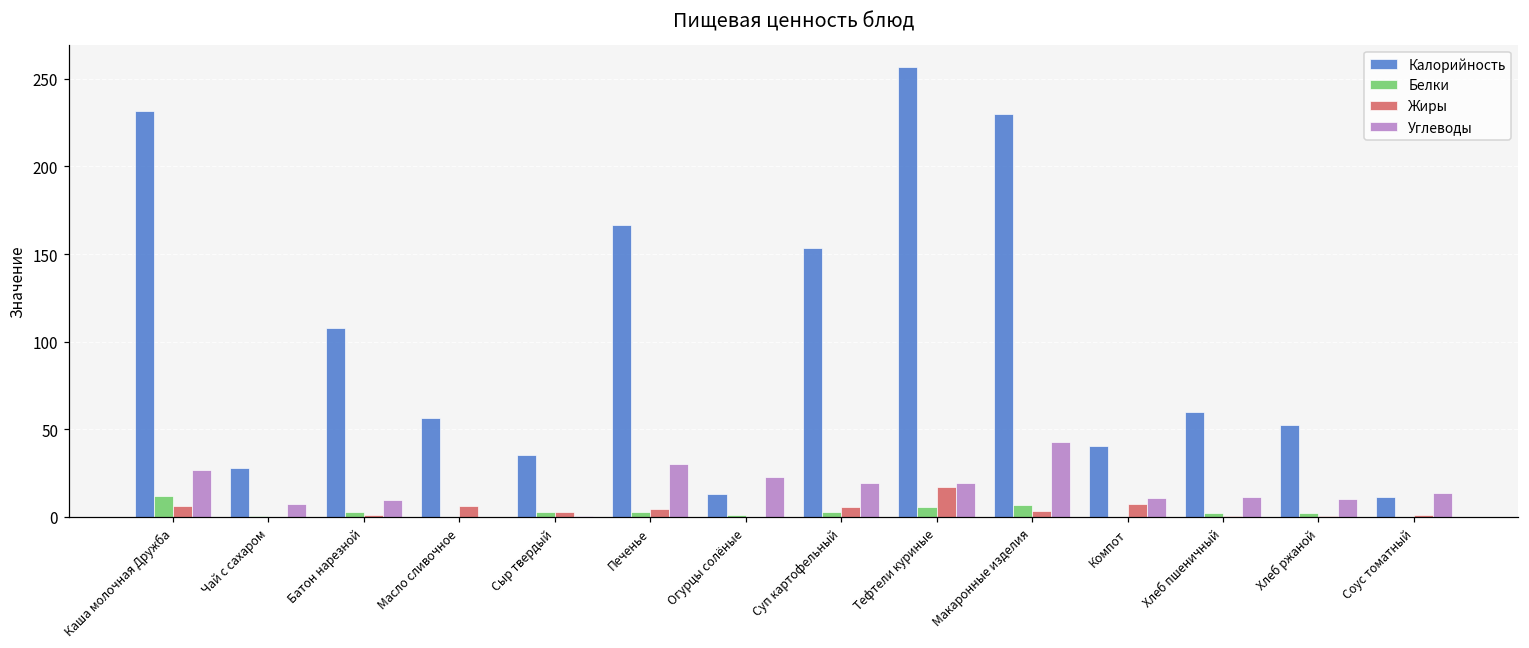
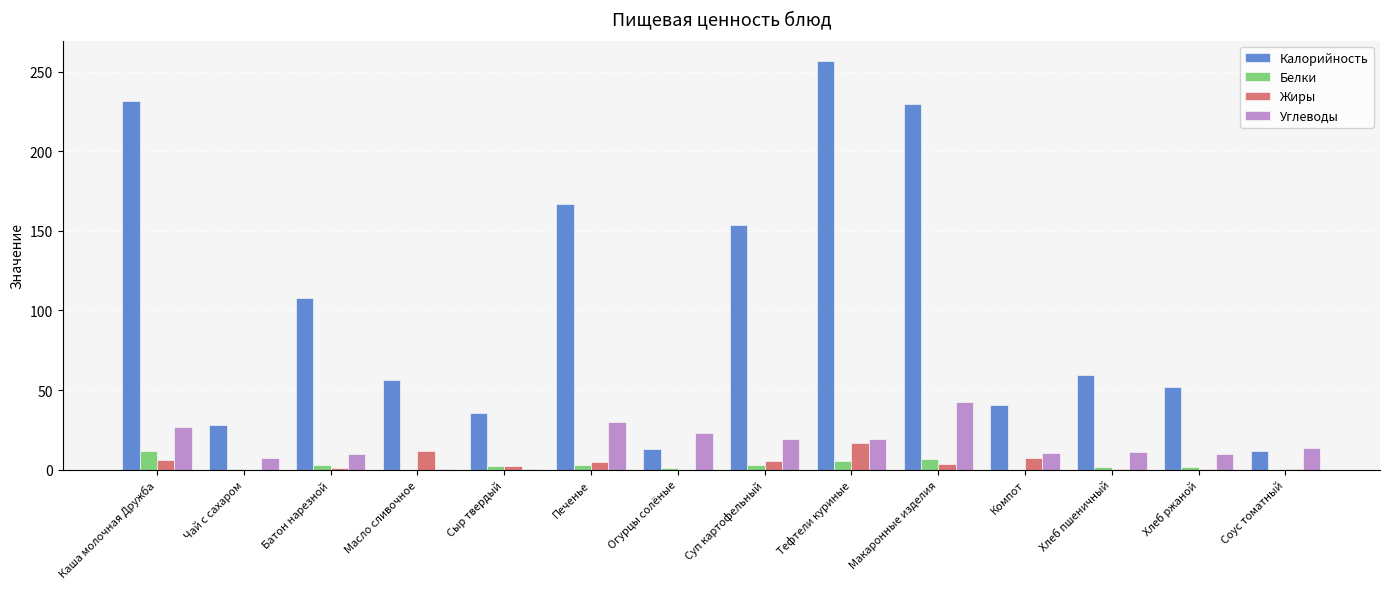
Жиры, Масло сливочное: 6 -> 11
